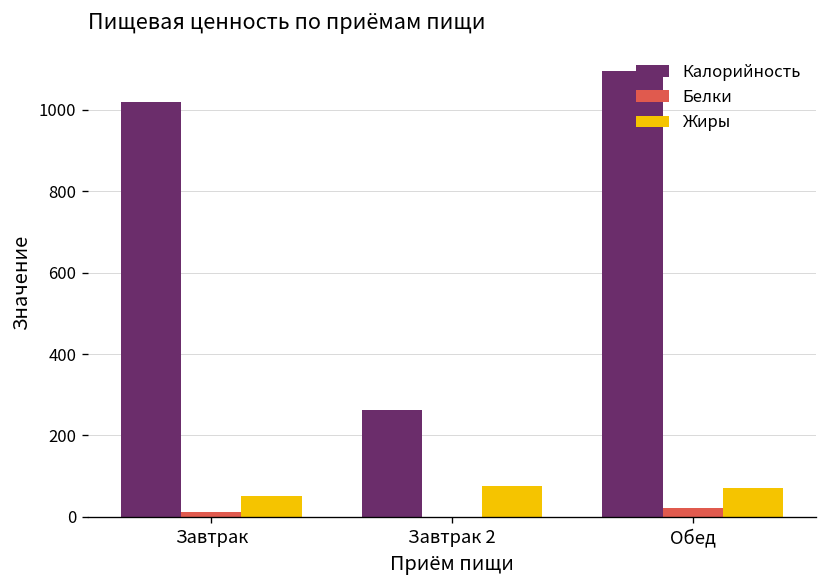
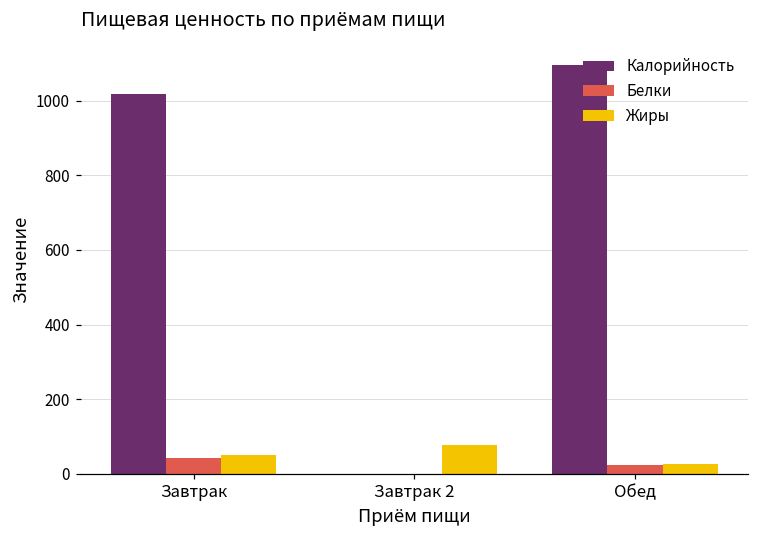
Белки, Завтрак: 10 -> 40
Калорийность, Завтрак 2: 260 -> 0
Жиры, Обед: 70 -> 30
